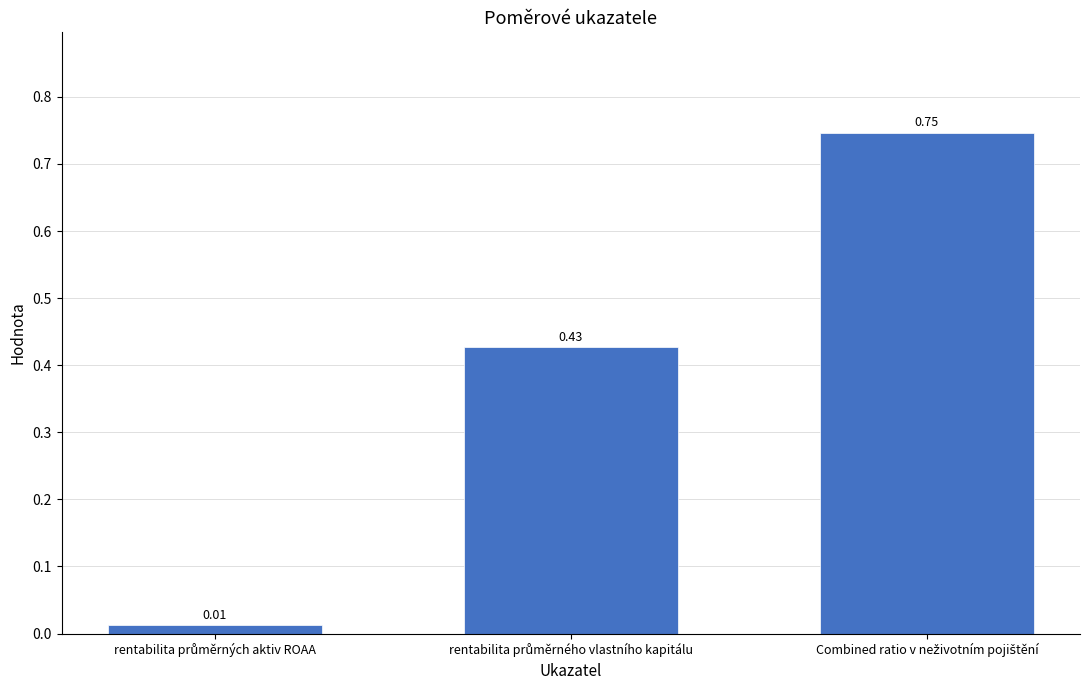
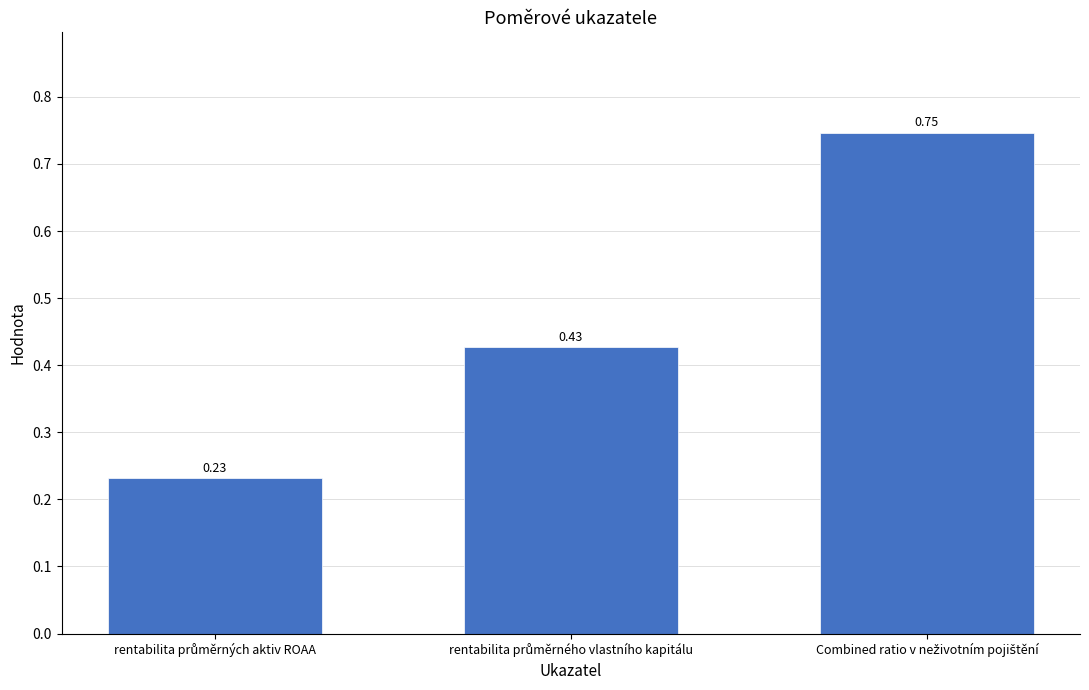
rentabilita průměrných aktiv ROAA: 0.01 -> 0.23
